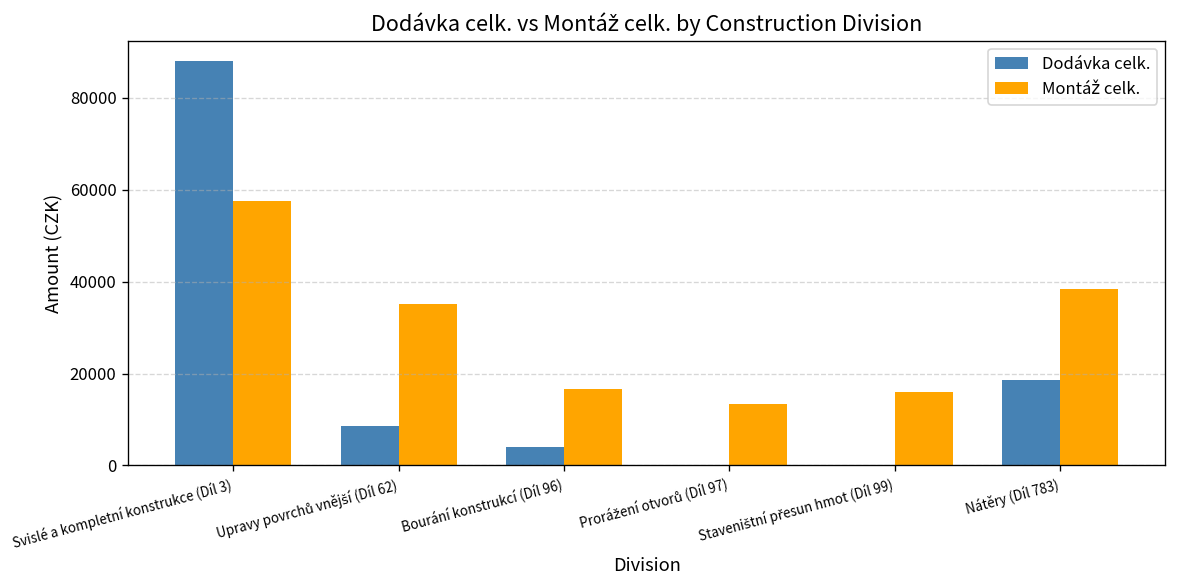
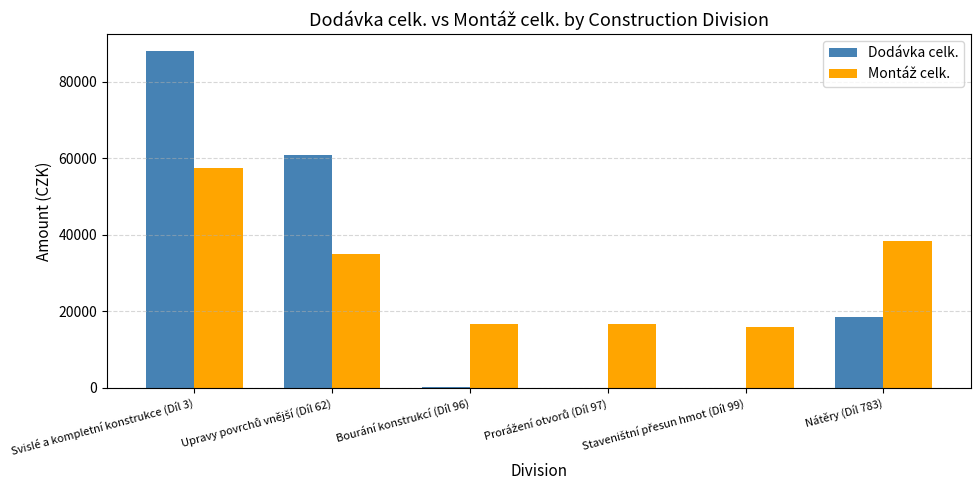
Dodávka celk., Upravy povrchů vnější (Díl 62): 9000 -> 61000
Dodávka celk., Bourání konstrukcí (Díl 96): 4000 -> 0
Montáž celk., Prorážení otvorů (Díl 97): 13000 -> 17000
